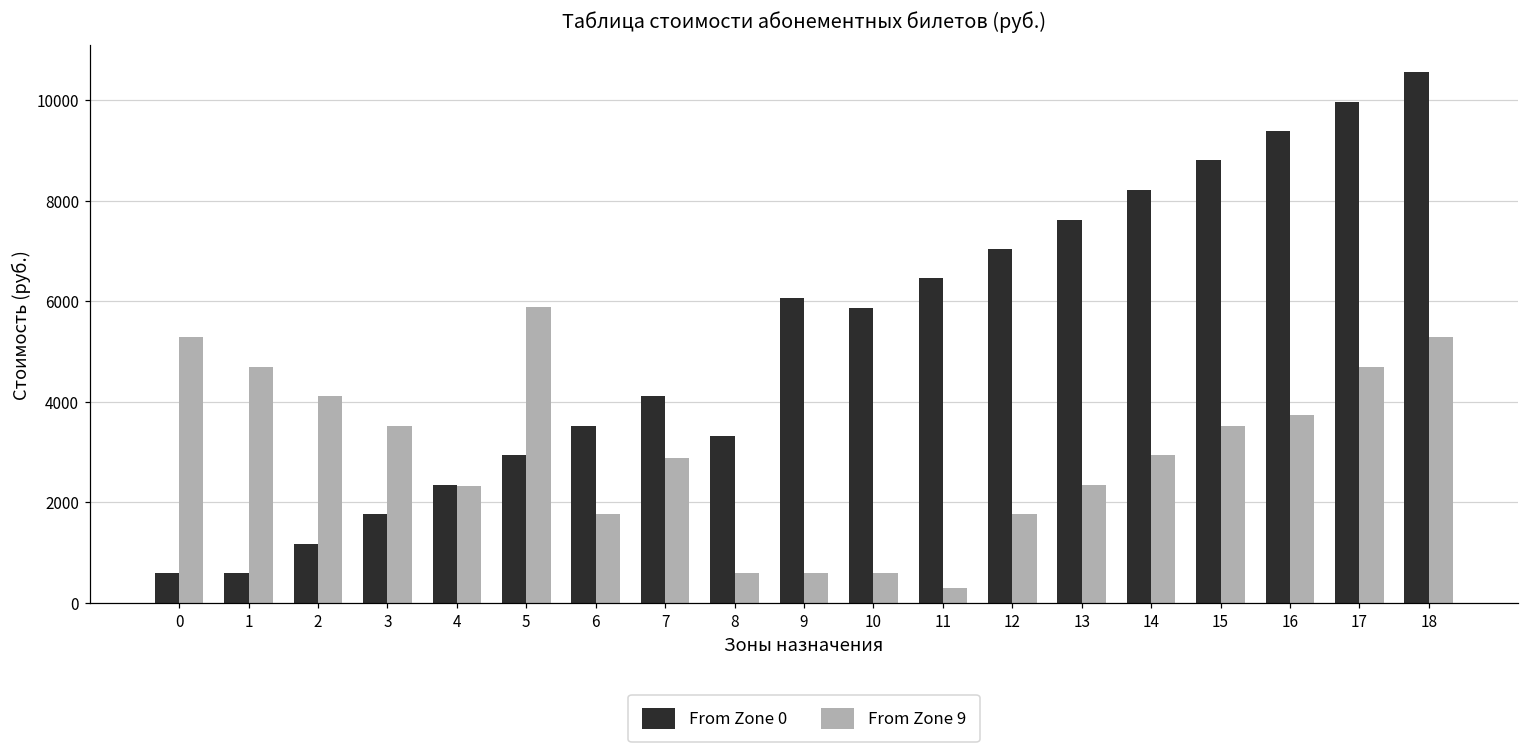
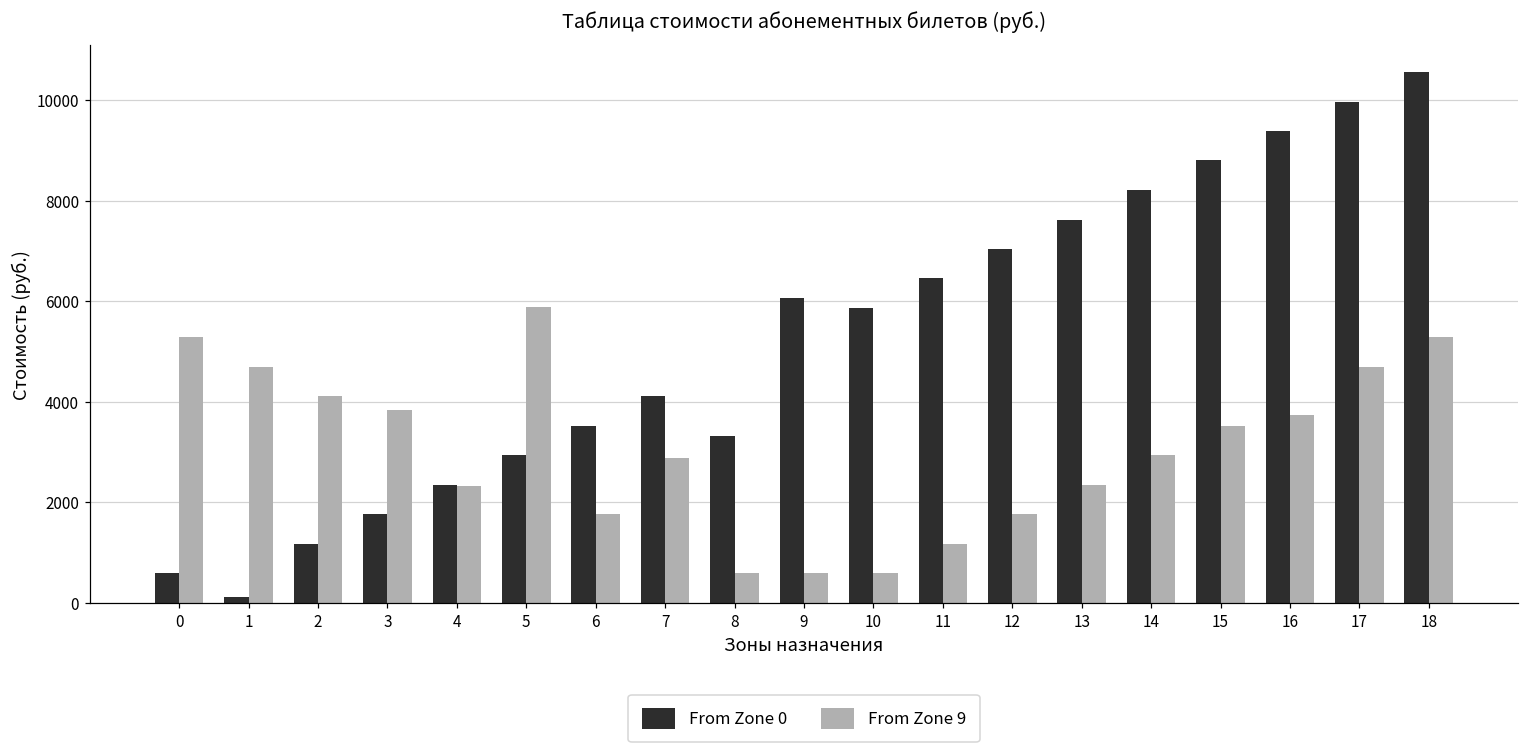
From Zone 0, 1: 600 -> 100
From Zone 9, 3: 3500 -> 3800
From Zone 9, 11: 300 -> 1200
